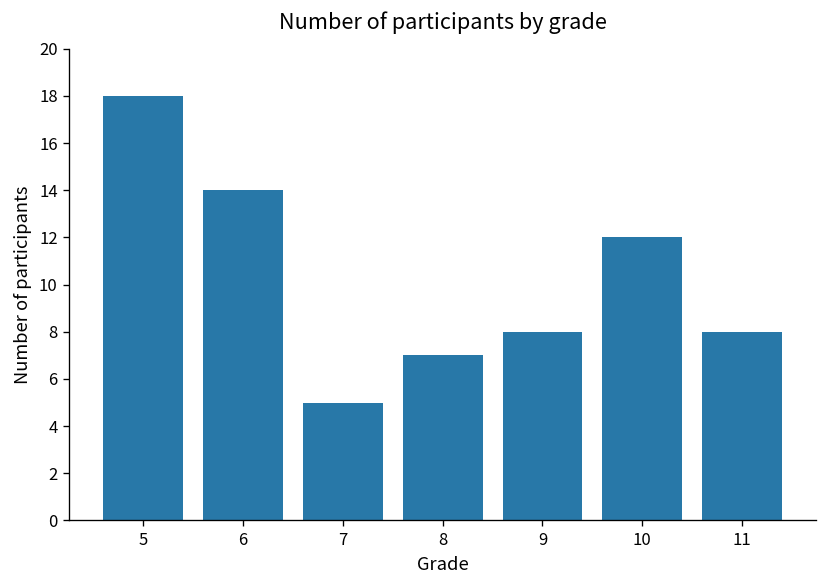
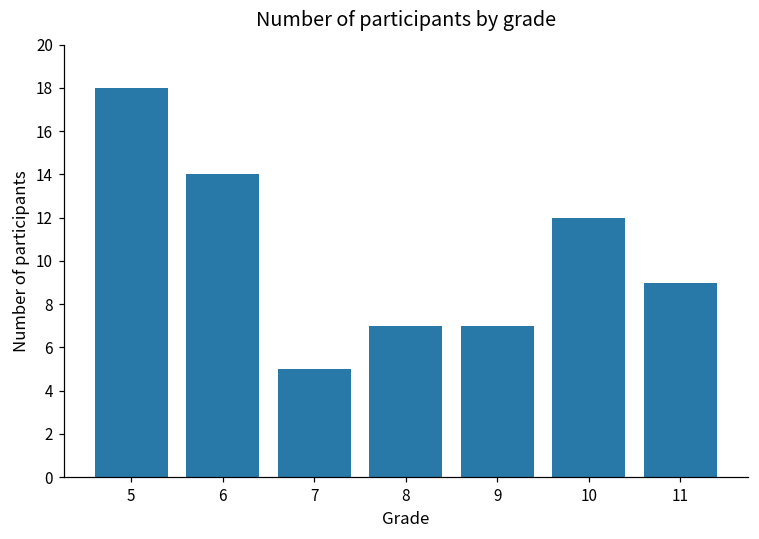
9: 8 -> 7
11: 8 -> 9
